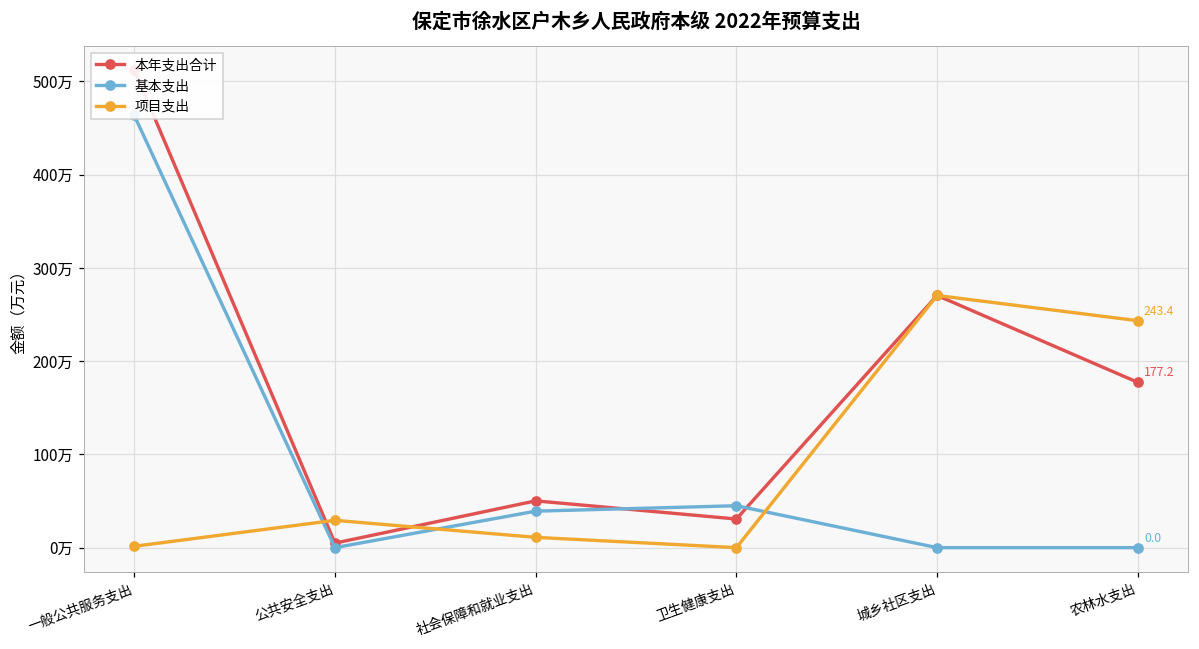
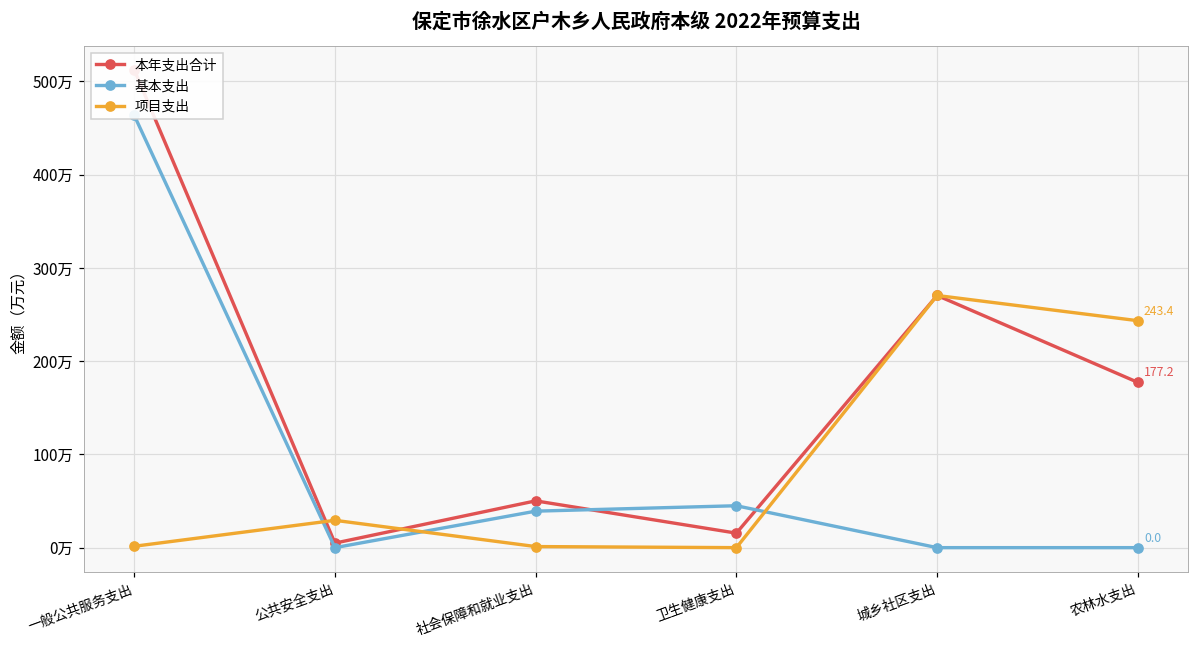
项目支出, 社会保障和就业支出: 10万 -> 0万
本年支出合计, 卫生健康支出: 30万 -> 20万
